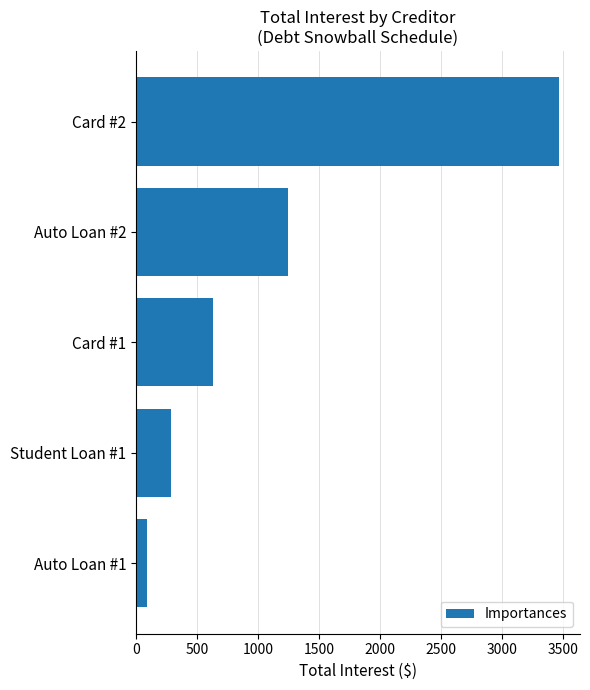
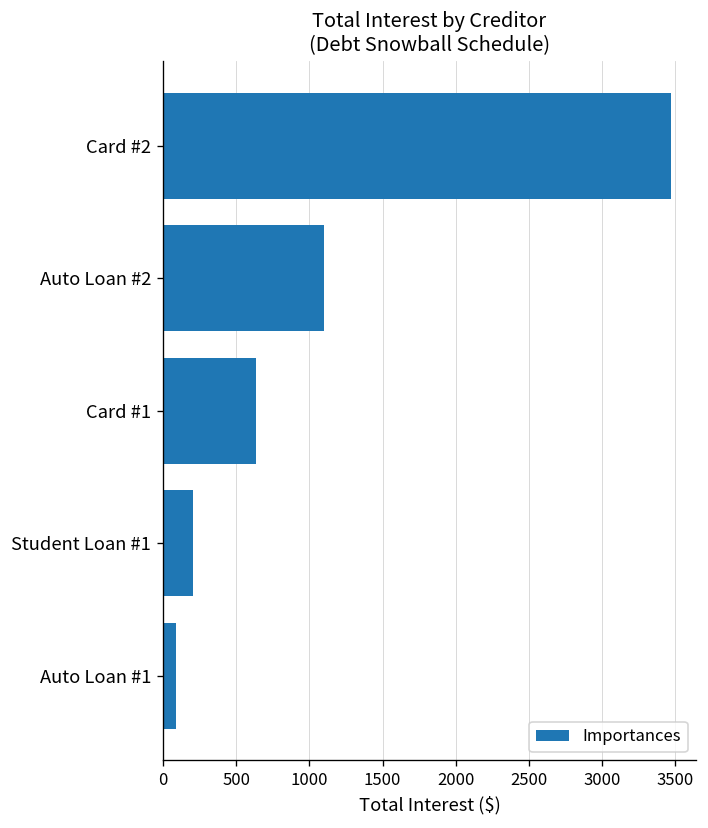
Auto Loan #2: 1250 -> 1100
Student Loan #1: 290 -> 210
